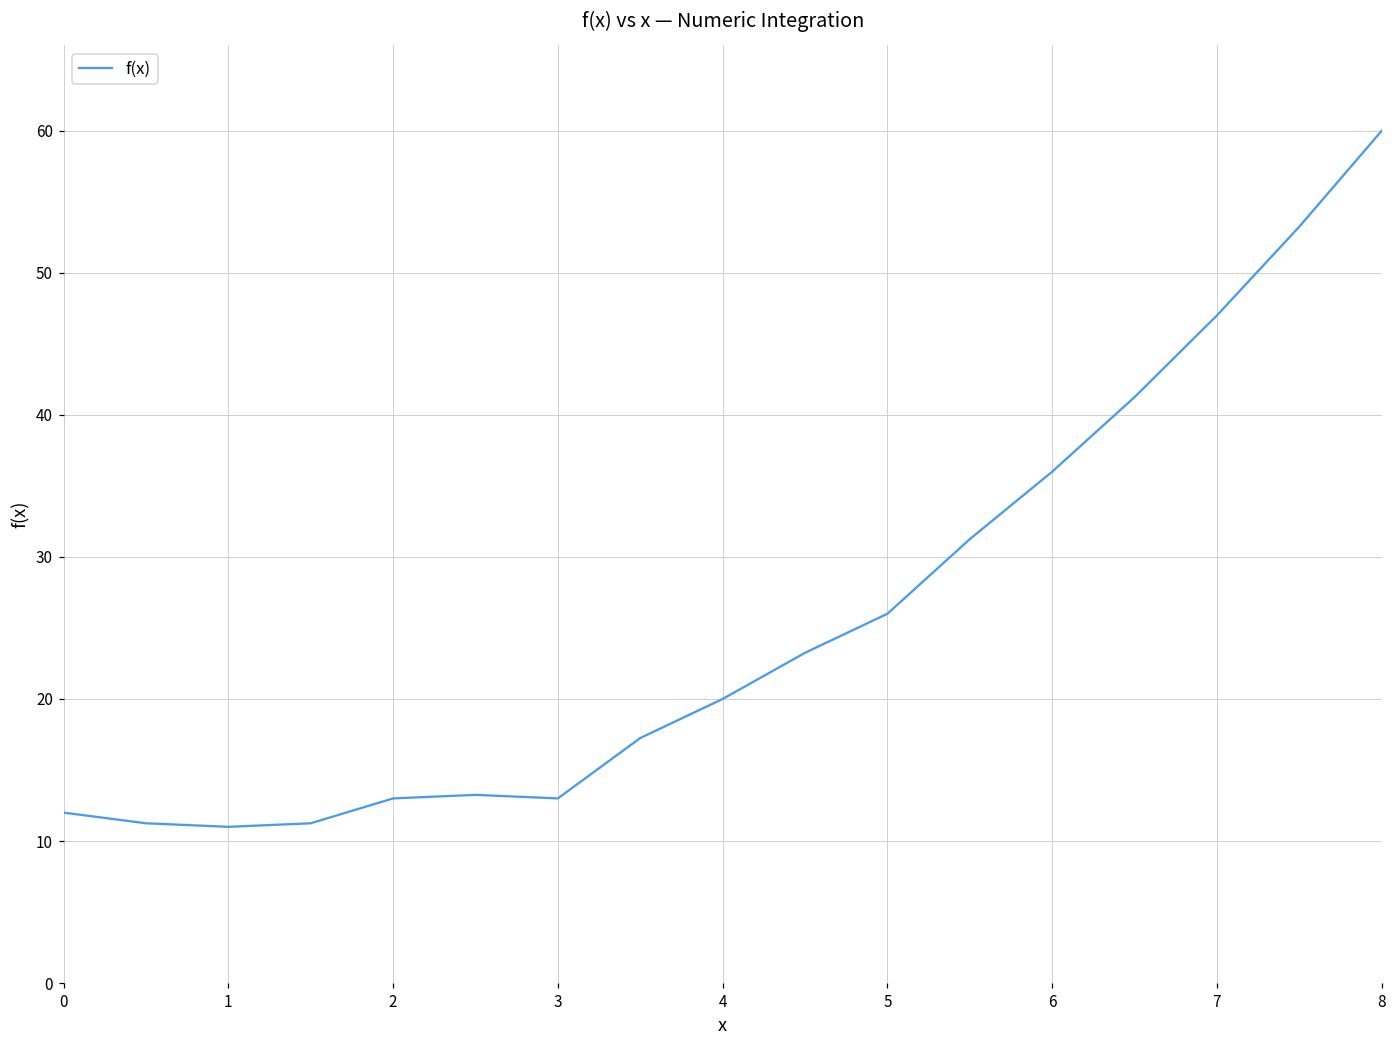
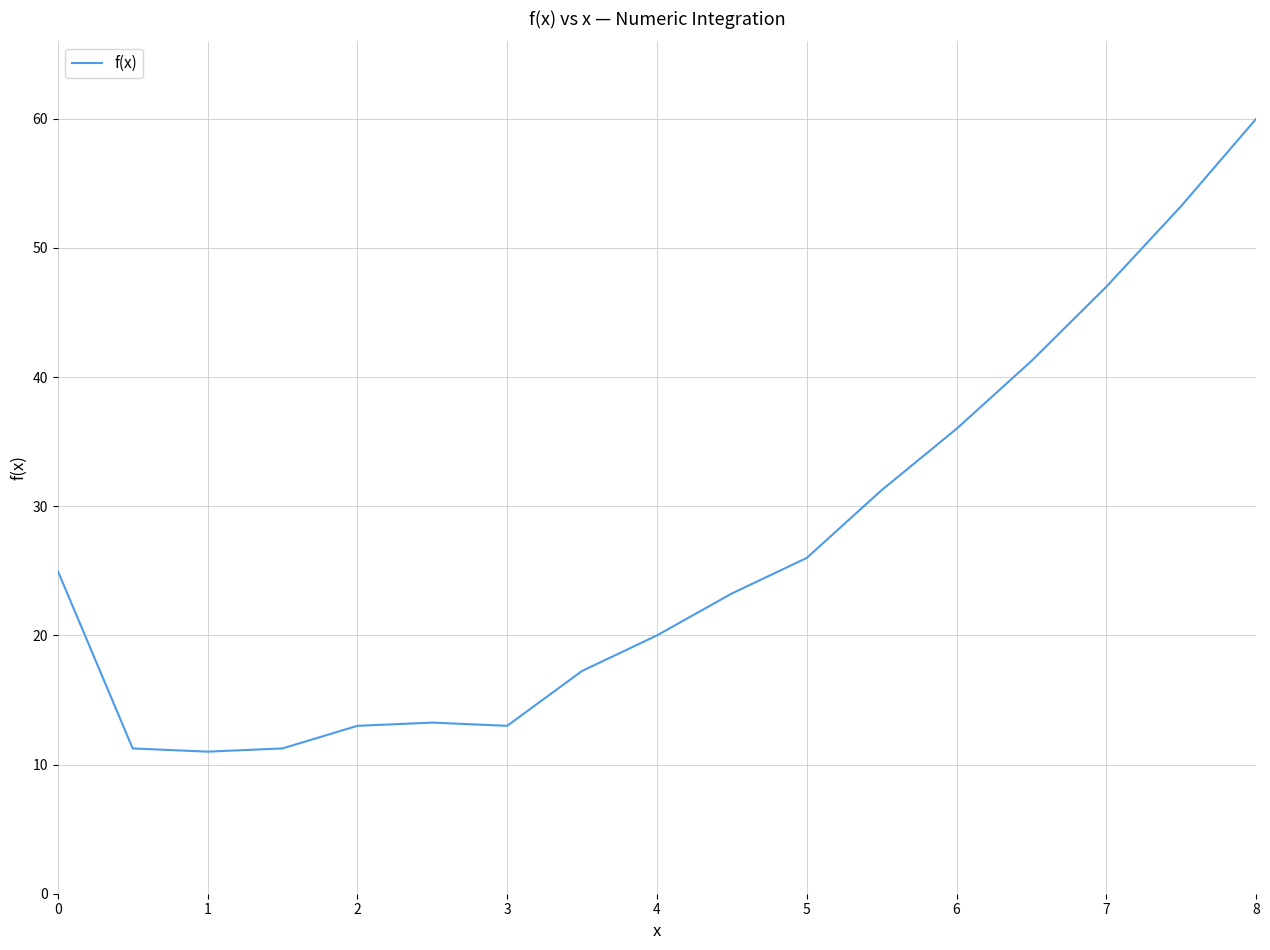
0: 12 -> 25
